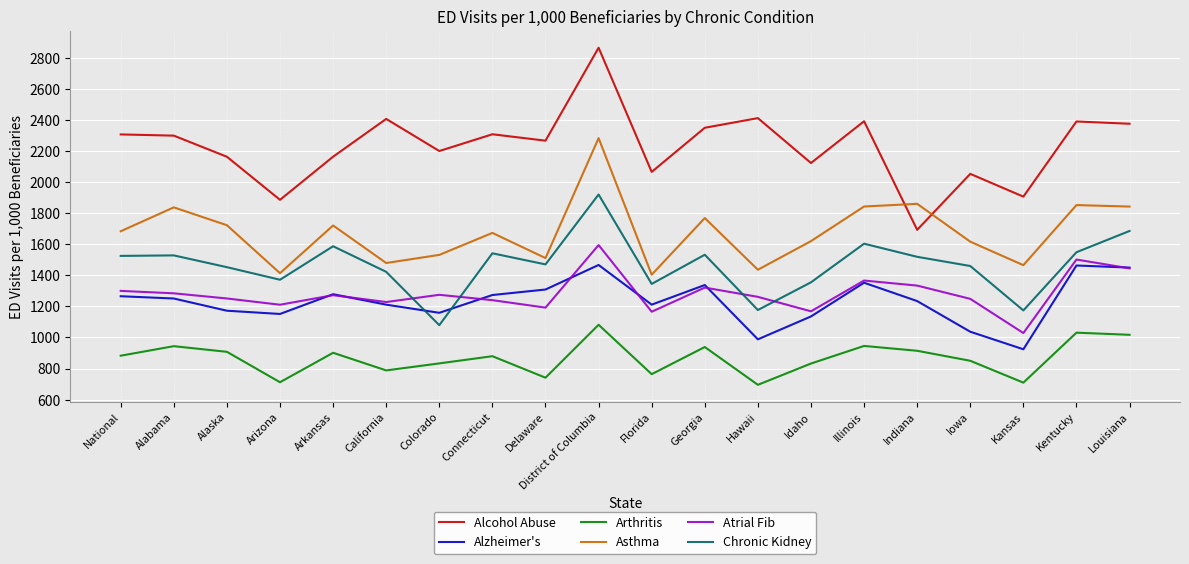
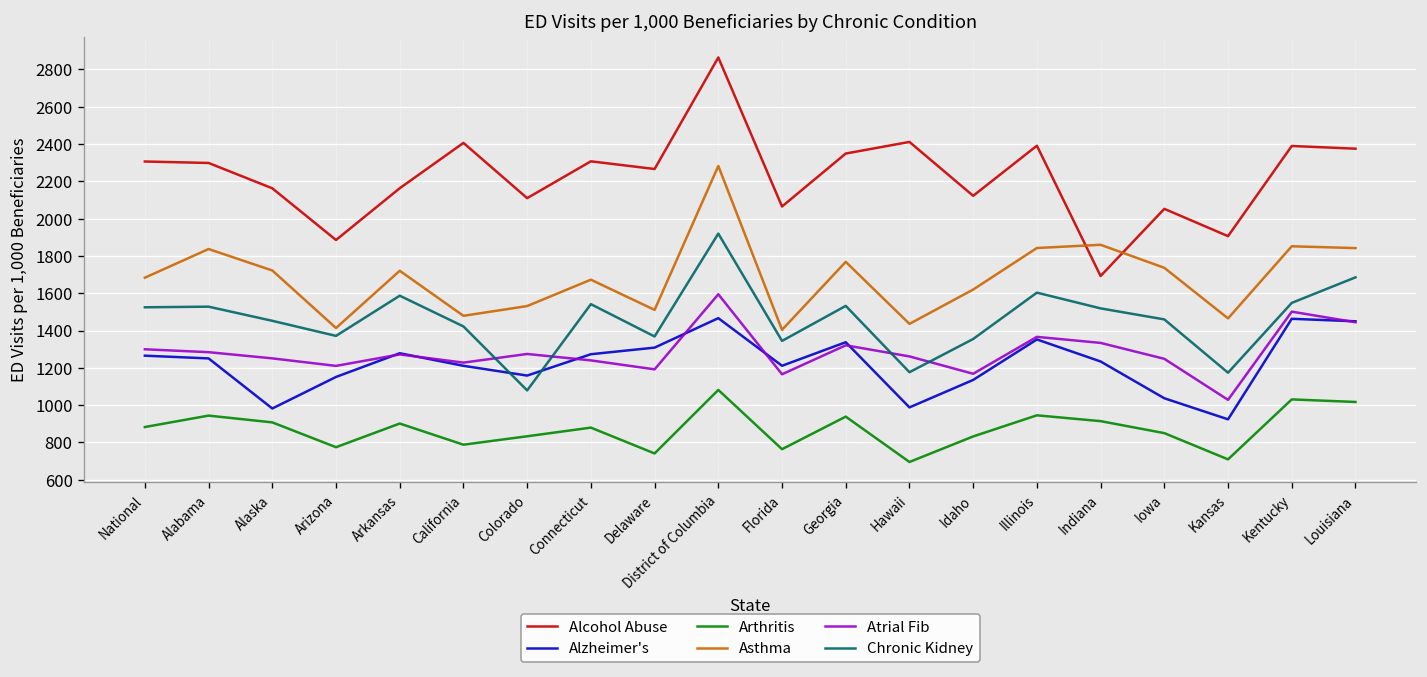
Alzheimer's, Alaska: 1170 -> 980
Arthritis, Arizona: 710 -> 770
Alcohol Abuse, Colorado: 2200 -> 2110
Chronic Kidney, Delaware: 1470 -> 1370
Asthma, Iowa: 1620 -> 1740
